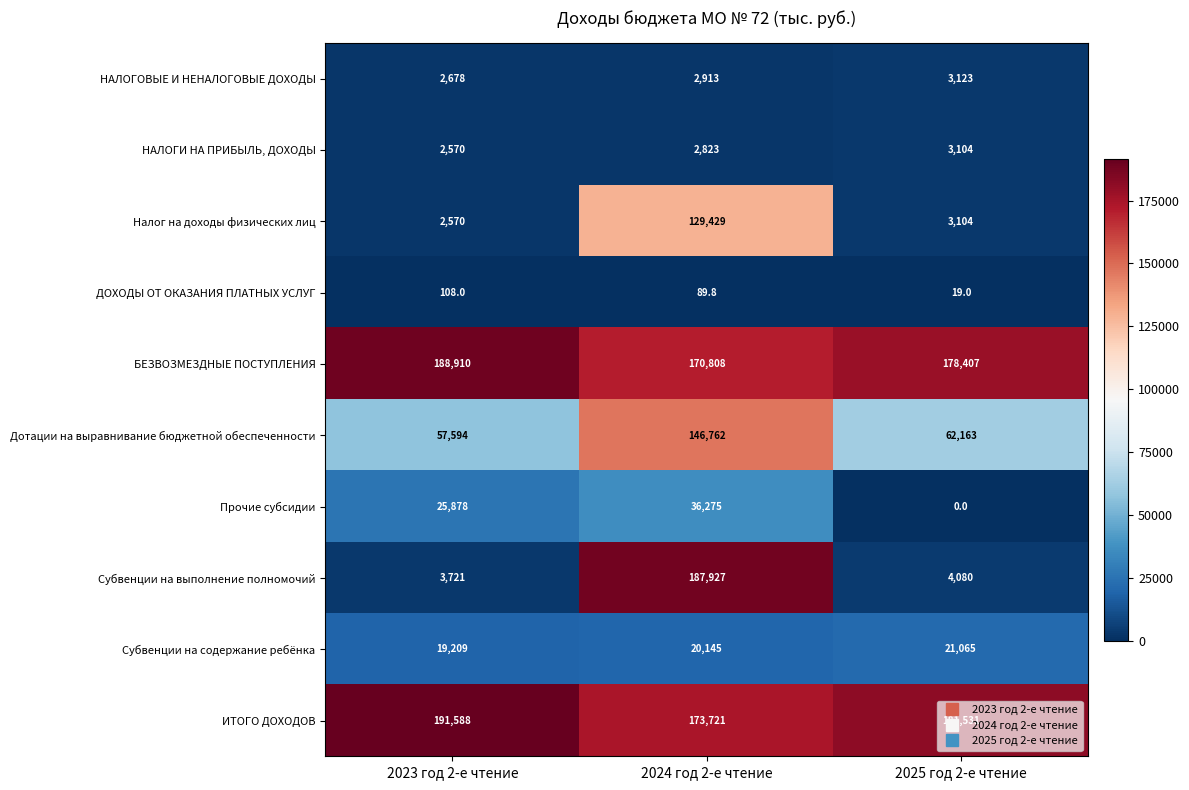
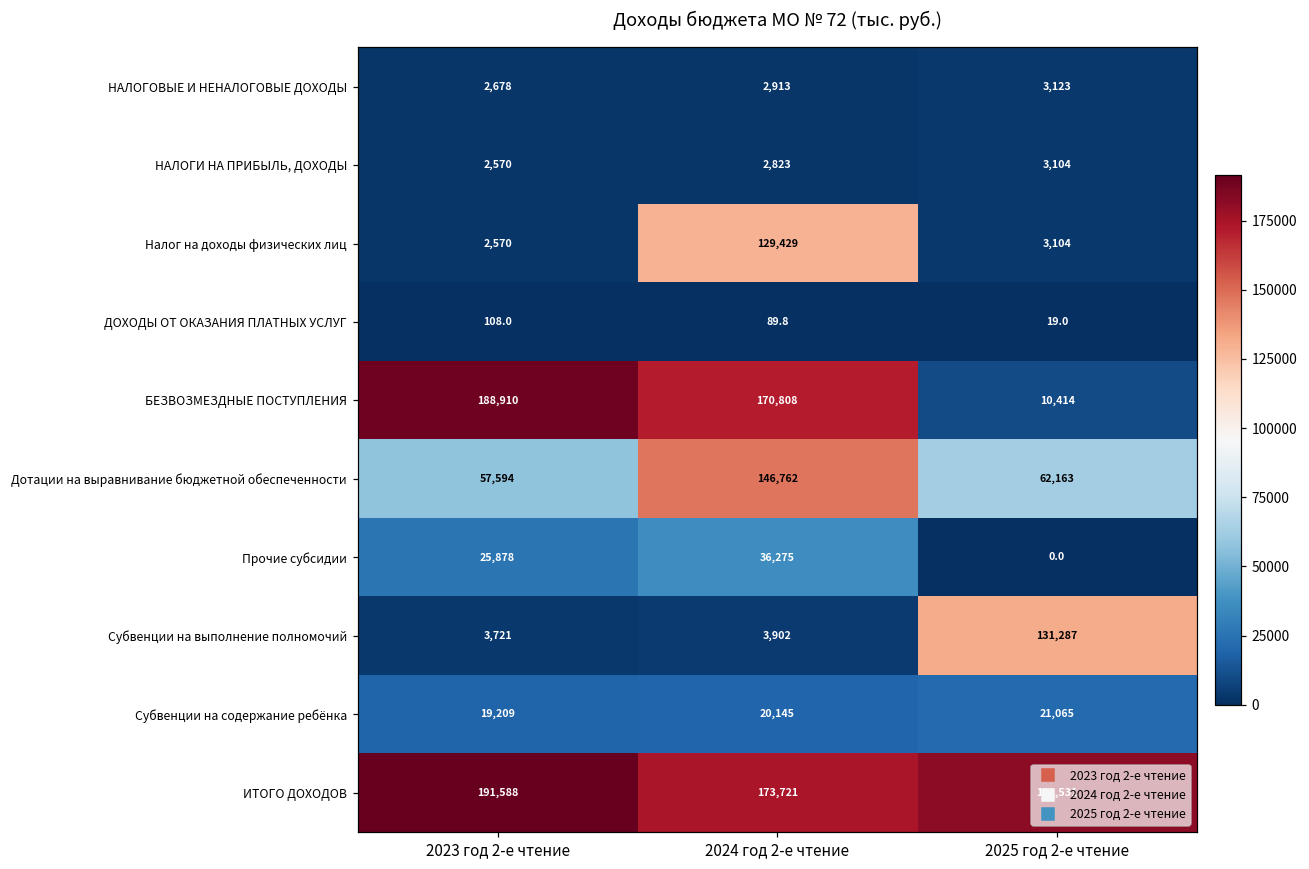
БЕЗВОЗМЕЗДНЫЕ ПОСТУПЛЕНИЯ, 2025 год 2-е чтение: 178,407 -> 10,414
Субвенции на выполнение полномочий, 2024 год 2-е чтение: 187,927 -> 3,902
Субвенции на выполнение полномочий, 2025 год 2-е чтение: 4,080 -> 131,287
